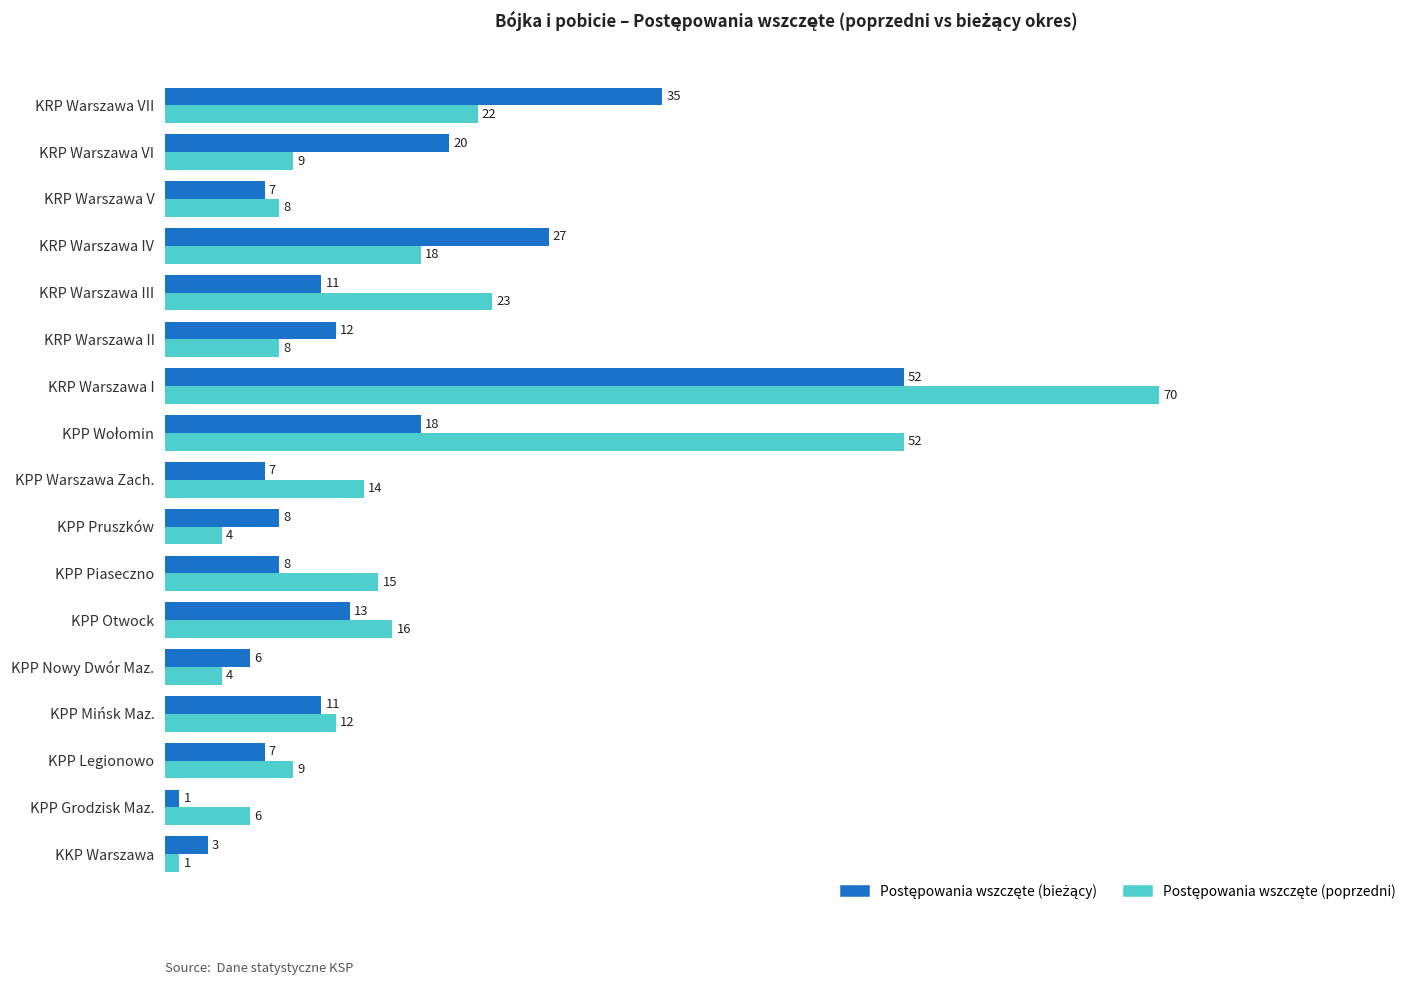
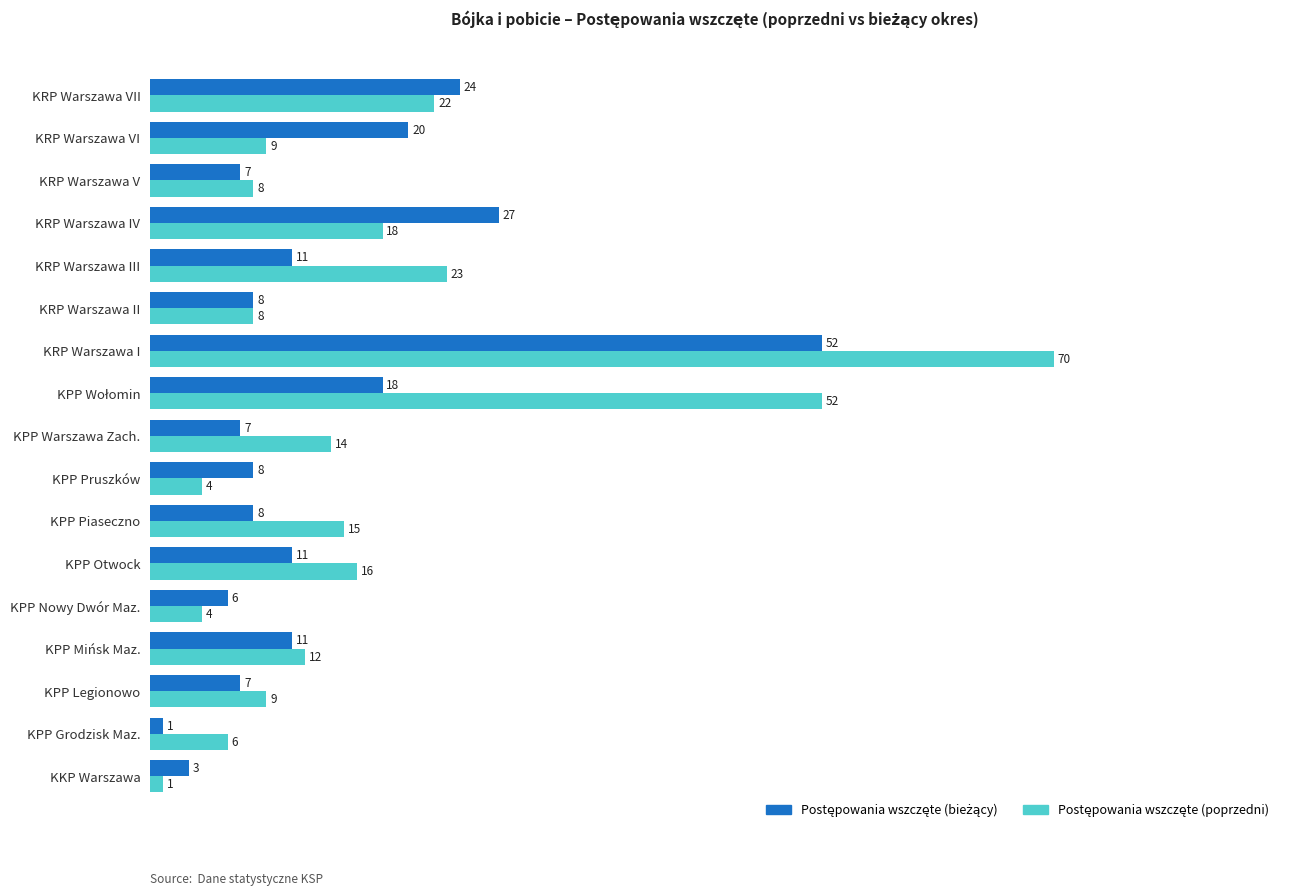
Postępowania wszczęte (bieżący), KRP Warszawa VII: 35 -> 24
Postępowania wszczęte (bieżący), KRP Warszawa II: 12 -> 8
Postępowania wszczęte (bieżący), KPP Otwock: 13 -> 11
